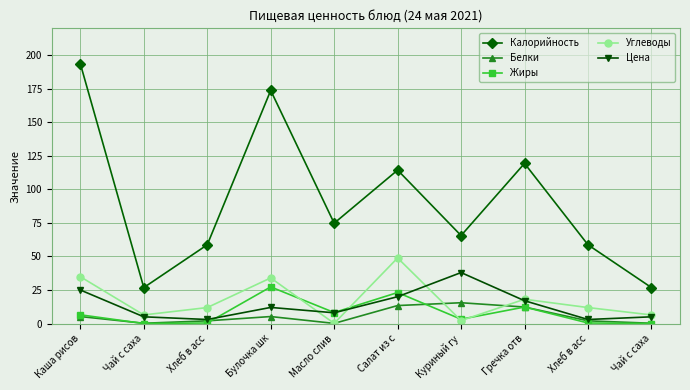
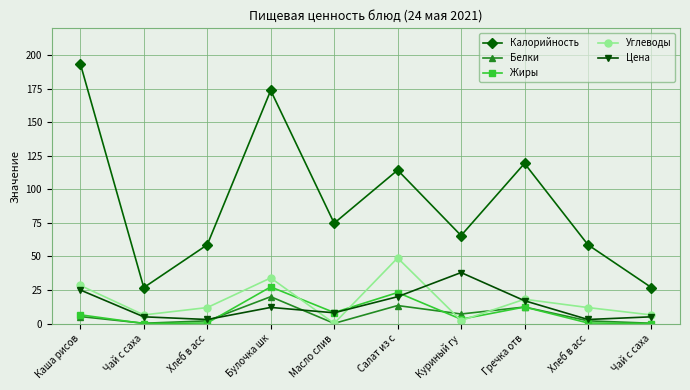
Углеводы, Каша рисов: 35 -> 28
Белки, Булочка шк: 5 -> 20
Белки, Куриный гу: 16 -> 7
